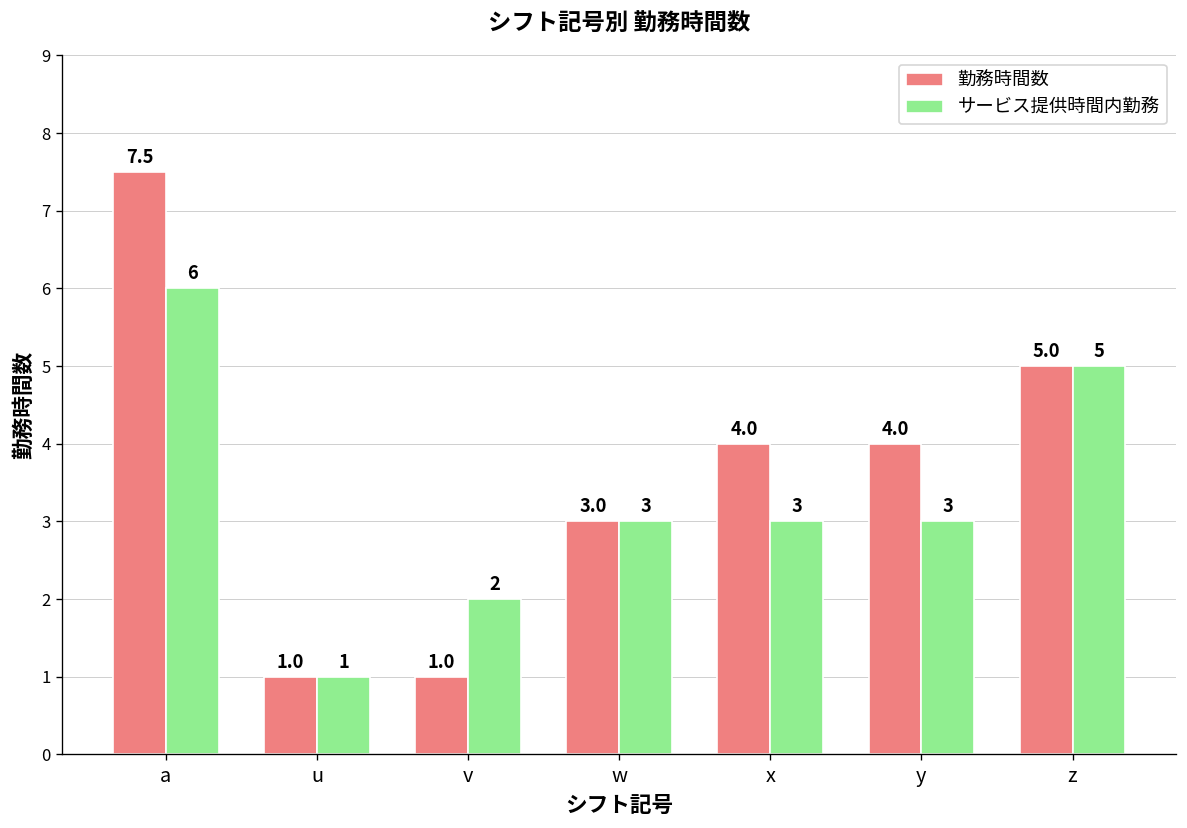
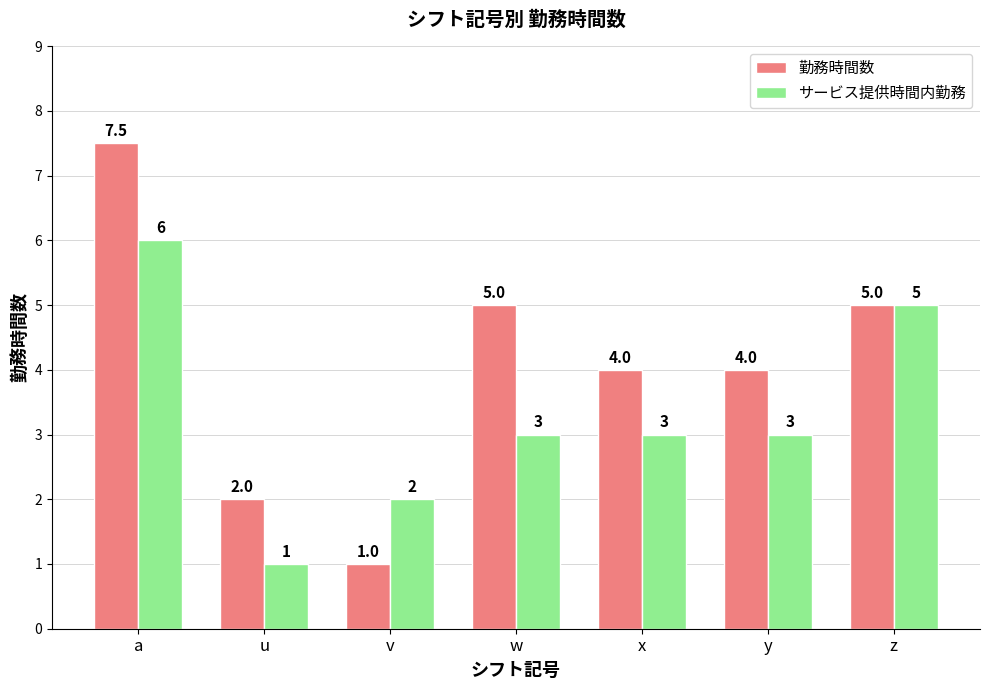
勤務時間数, u: 1.0 -> 2.0
勤務時間数, w: 3.0 -> 5.0
